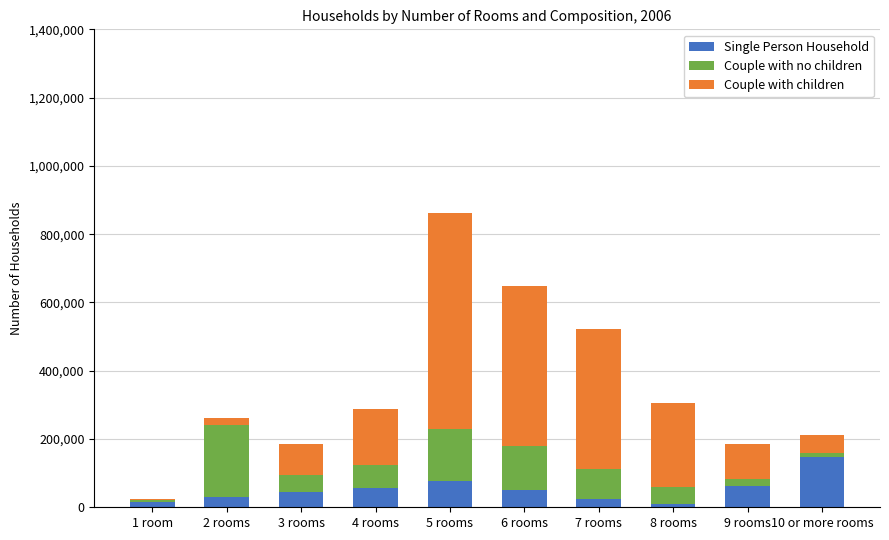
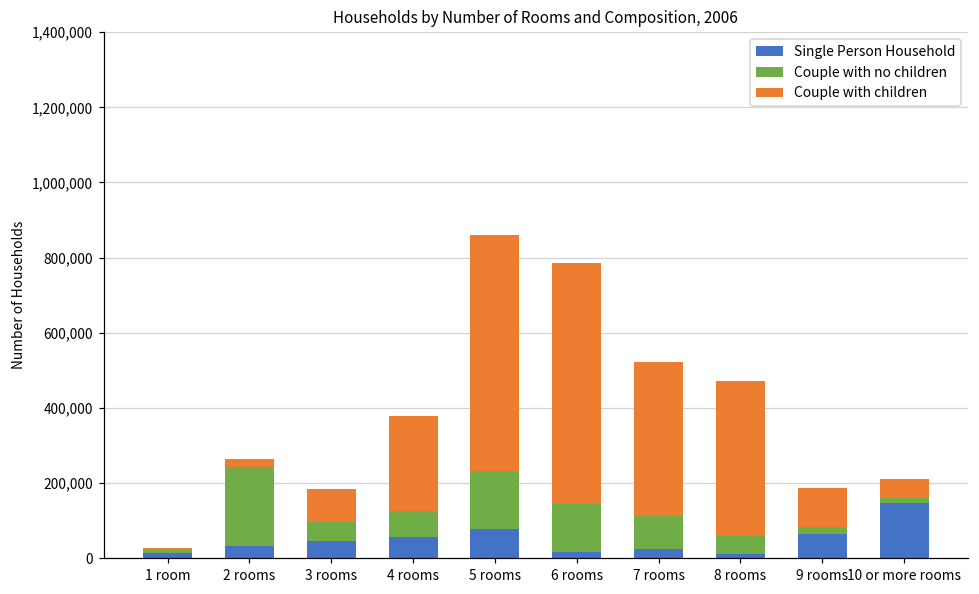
Couple with children, 4 rooms: 160,000 -> 250,000
Single Person Household, 6 rooms: 50,000 -> 20,000
Couple with children, 6 rooms: 470,000 -> 640,000
Couple with children, 8 rooms: 250,000 -> 410,000
